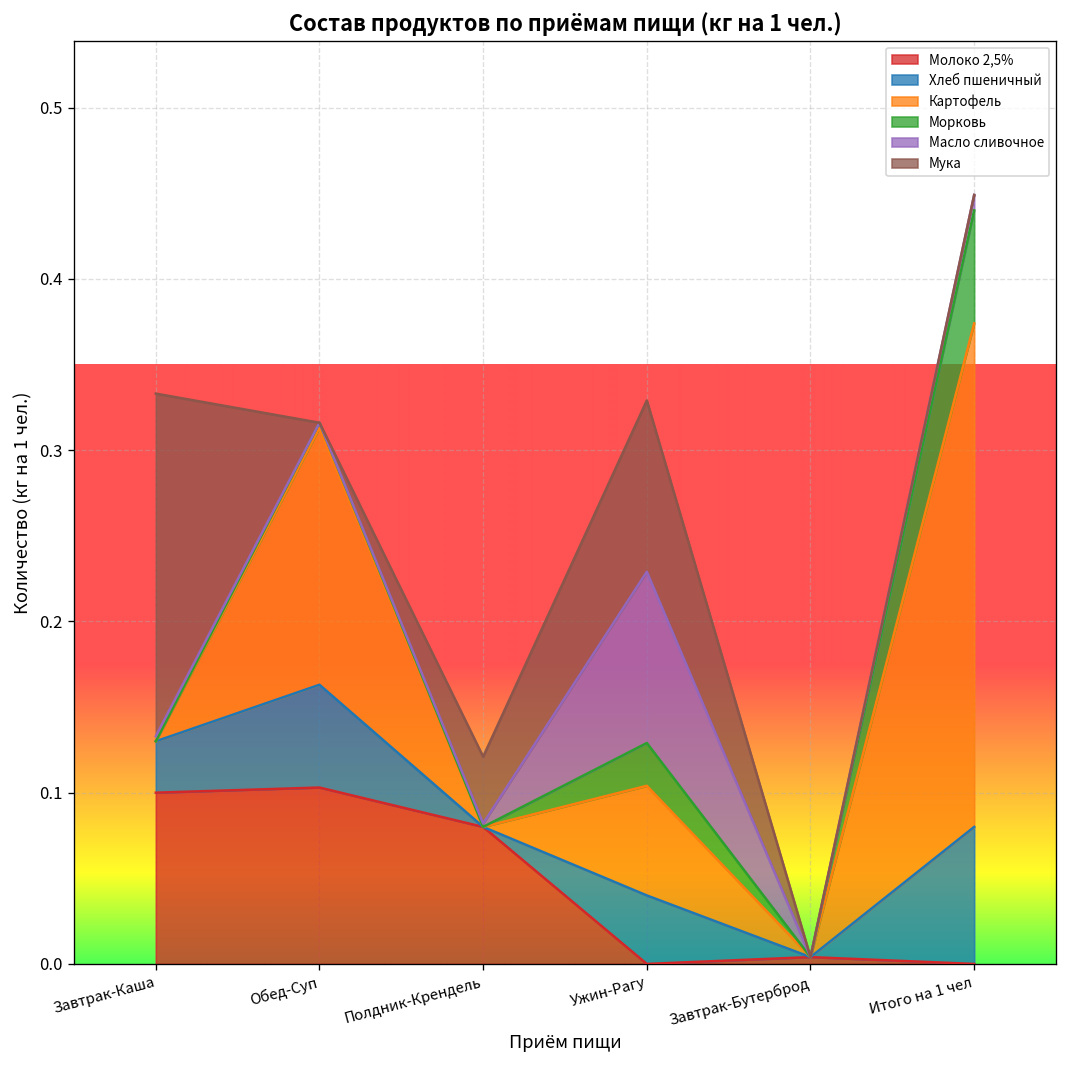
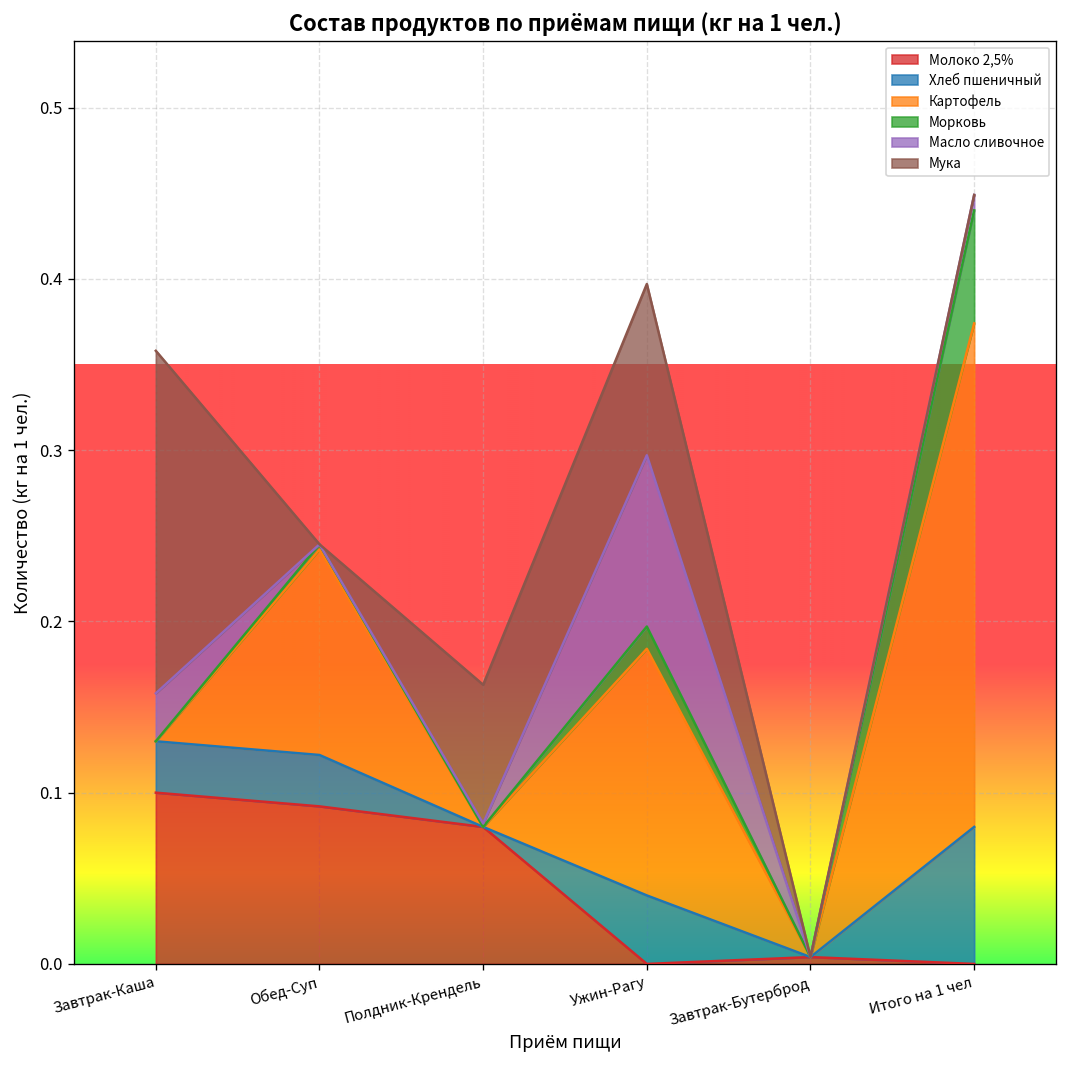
Масло сливочное, Завтрак-Каша: 0.003 -> 0.028
Молоко 2,5%, Обед-Суп: 0.103 -> 0.092
Хлеб пшеничный, Обед-Суп: 0.06 -> 0.03
Картофель, Обед-Суп: 0.15 -> 0.12
Мука, Полдник-Крендель: 0.039 -> 0.081
Картофель, Ужин-Рагу: 0.064 -> 0.144
Морковь, Ужин-Рагу: 0.025 -> 0.013
